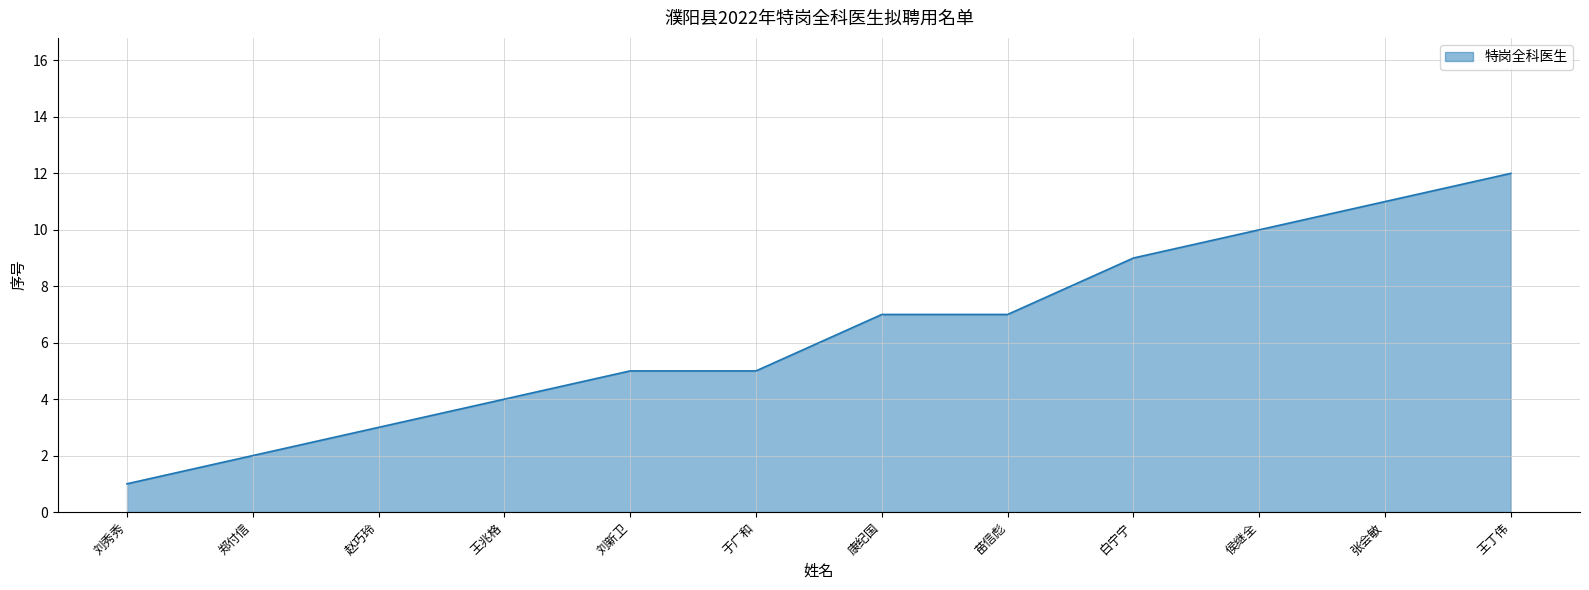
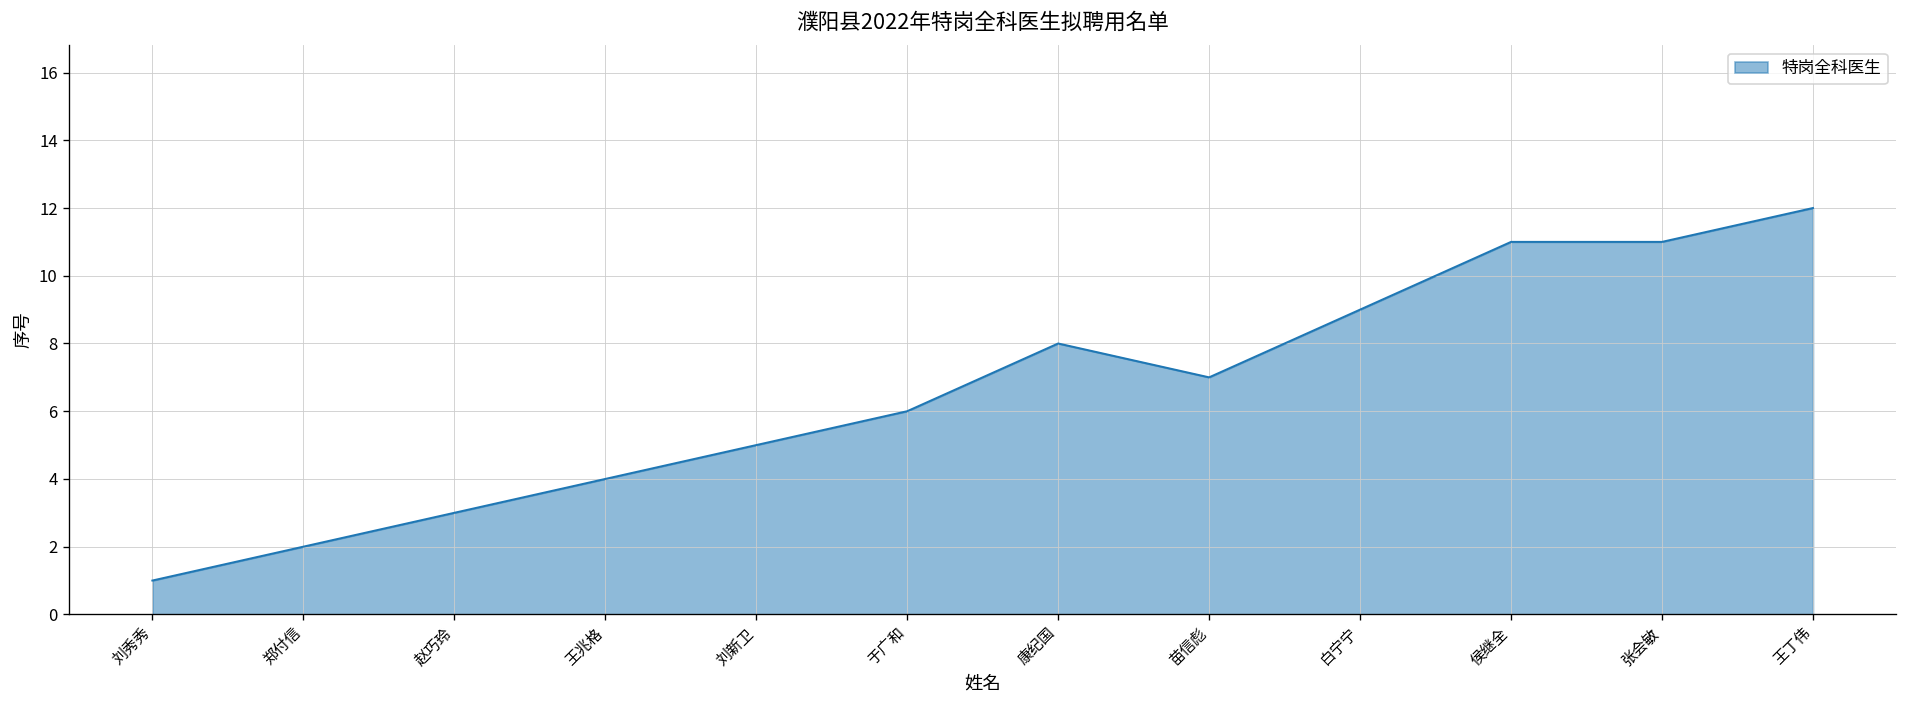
于广和: 5 -> 6
康纪国: 7 -> 8
侯继全: 10 -> 11
